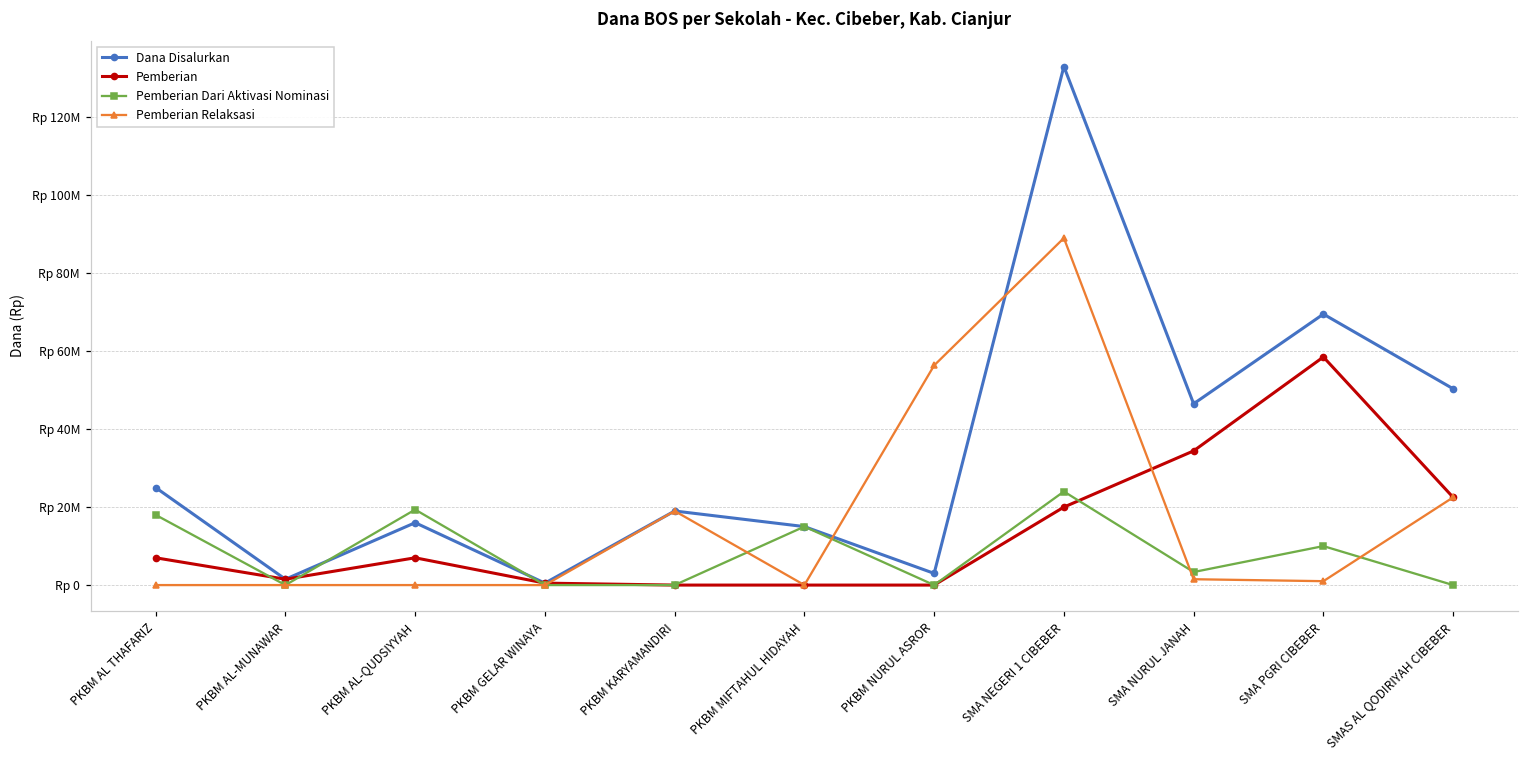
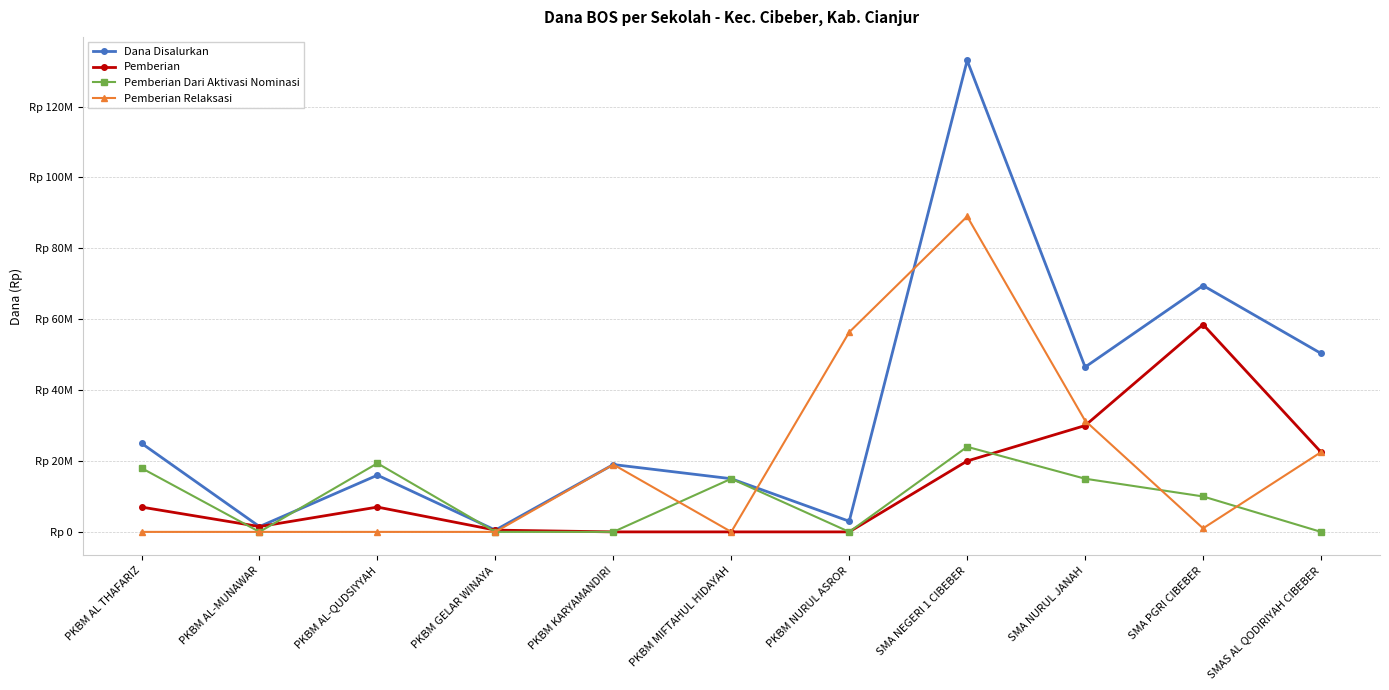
Pemberian, SMA NURUL JANAH: Rp 34000000 -> Rp 30000000
Pemberian Dari Aktivasi Nominasi, SMA NURUL JANAH: Rp 3000000 -> Rp 15000000
Pemberian Relaksasi, SMA NURUL JANAH: Rp 2000000 -> Rp 31000000
